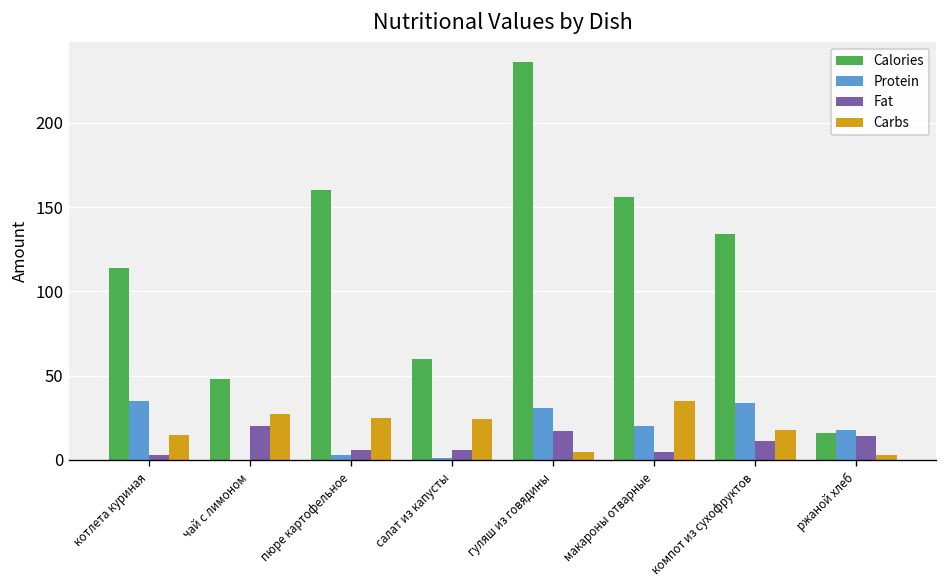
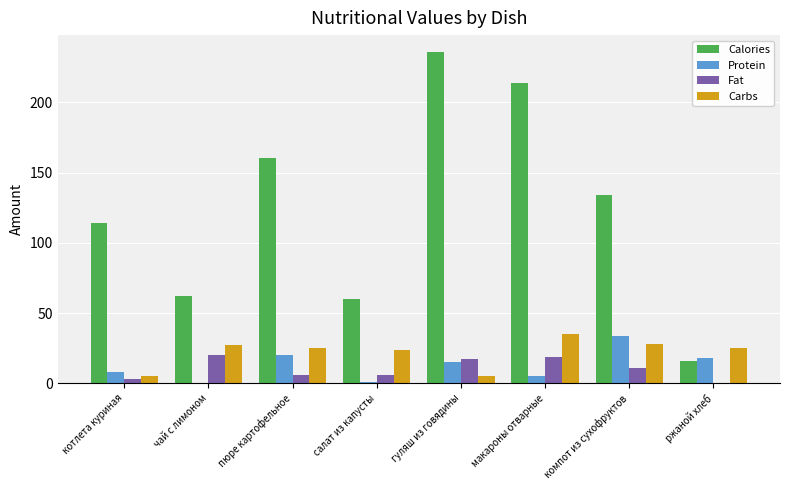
Protein, котлета куриная: 35 -> 8
Carbs, котлета куриная: 15 -> 5
Calories, чай с лимоном: 48 -> 62
Protein, пюре картофельное: 3 -> 20
Protein, гуляш из говядины: 31 -> 15
Calories, макароны отварные: 156 -> 214
Protein, макароны отварные: 20 -> 5
Fat, макароны отварные: 5 -> 19
Carbs, компот из сухофруктов: 18 -> 28
Fat, ржаной хлеб: 14 -> 0
Carbs, ржаной хлеб: 3 -> 25
